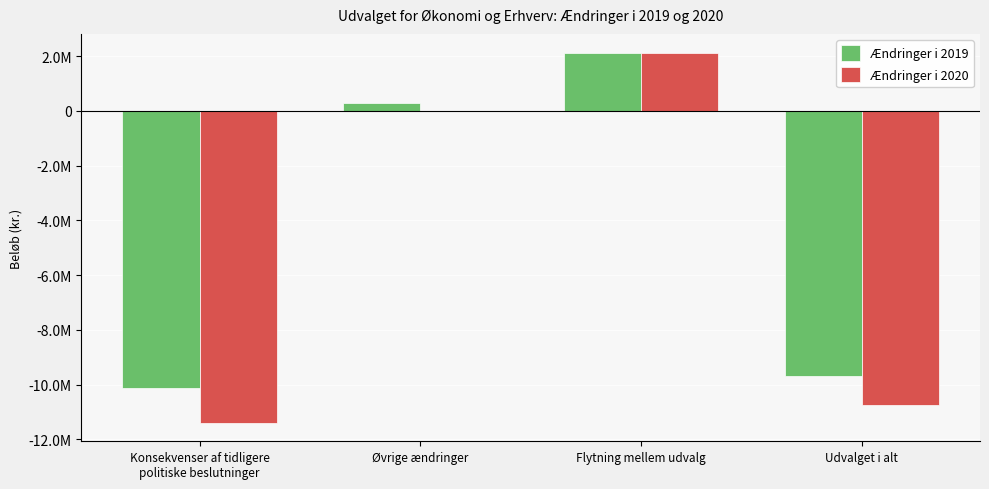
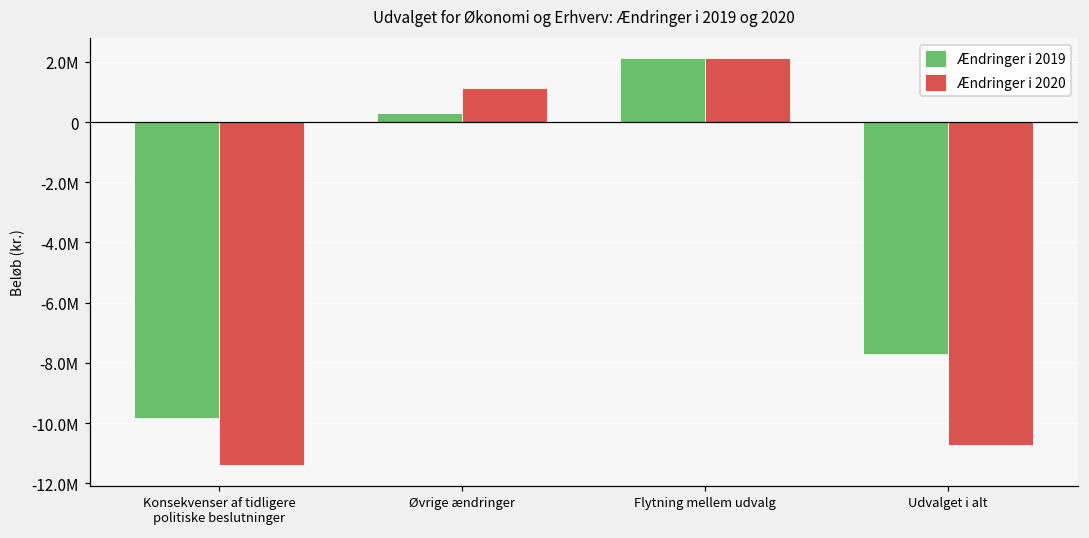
Ændringer i 2019, Konsekvenser af tidligere politiske beslutninger: -10100000 -> -9800000
Ændringer i 2020, Øvrige ændringer: 0 -> 1100000
Ændringer i 2019, Udvalget i alt: -9700000 -> -7700000
